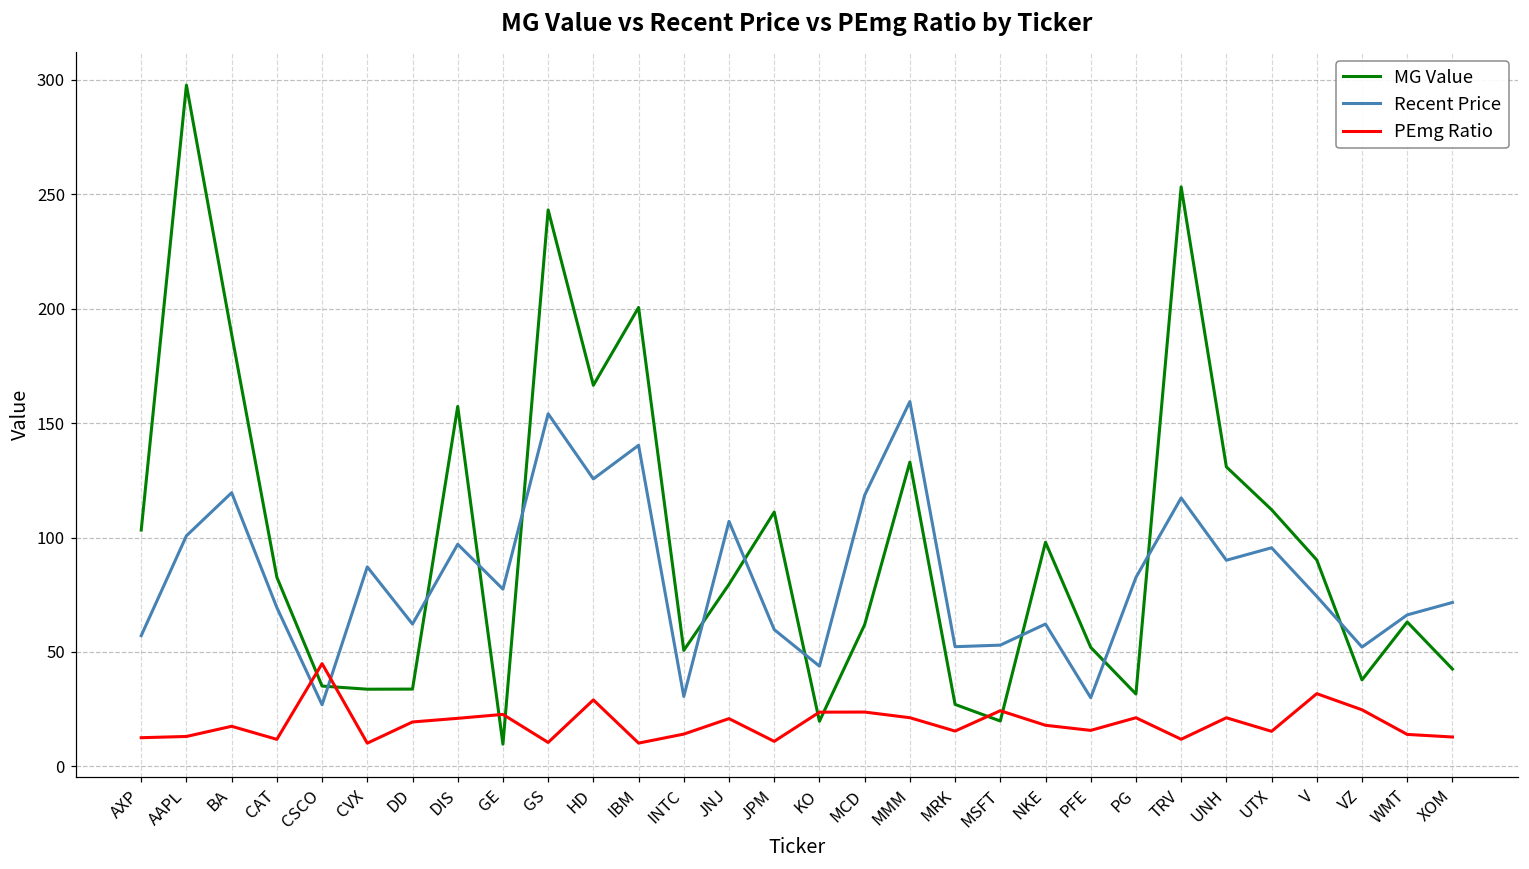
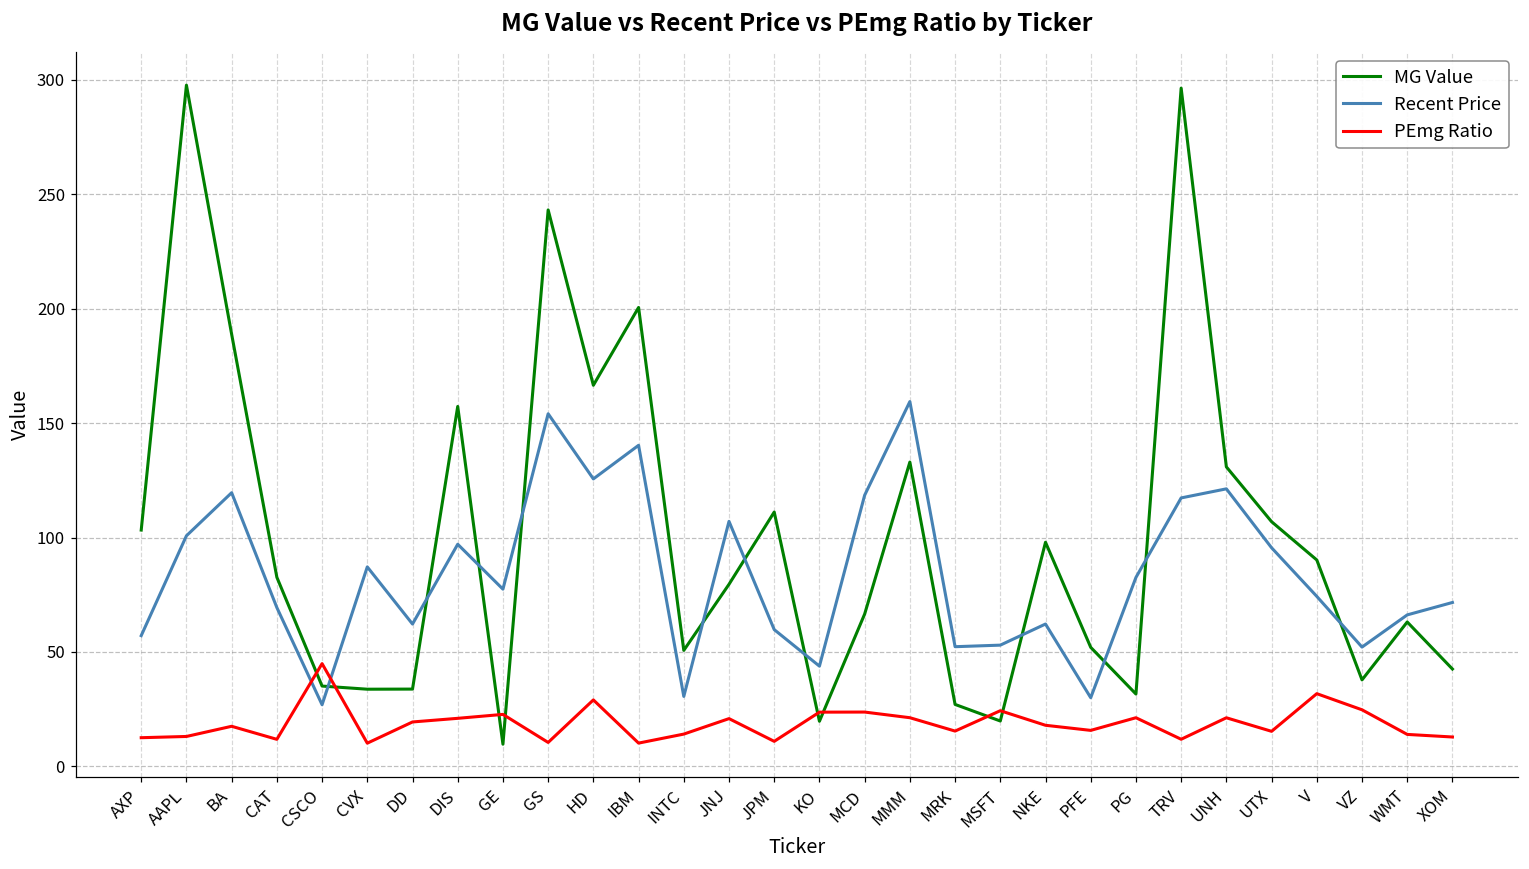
MG Value, MCD: 62 -> 67
MG Value, TRV: 253 -> 296
Recent Price, UNH: 90 -> 121
MG Value, UTX: 112 -> 107
